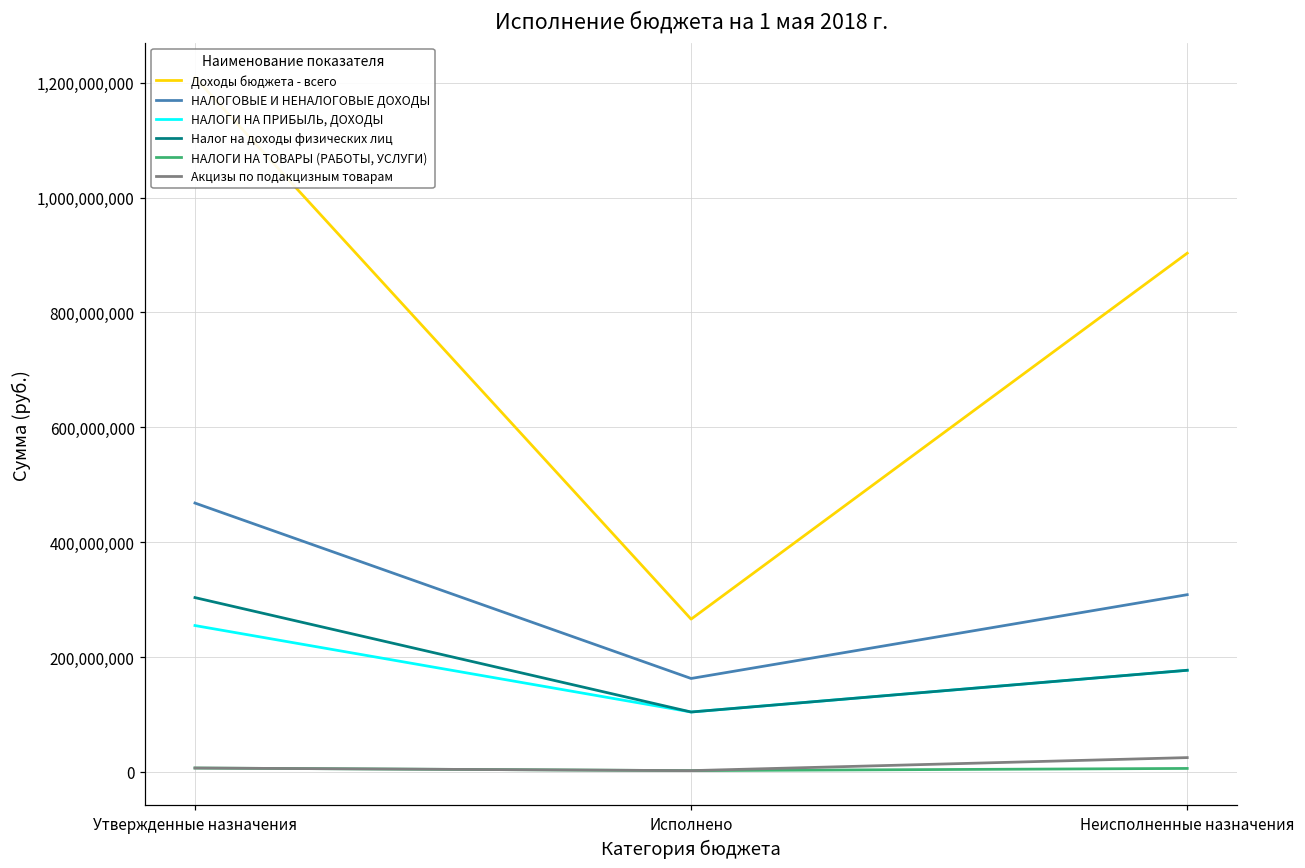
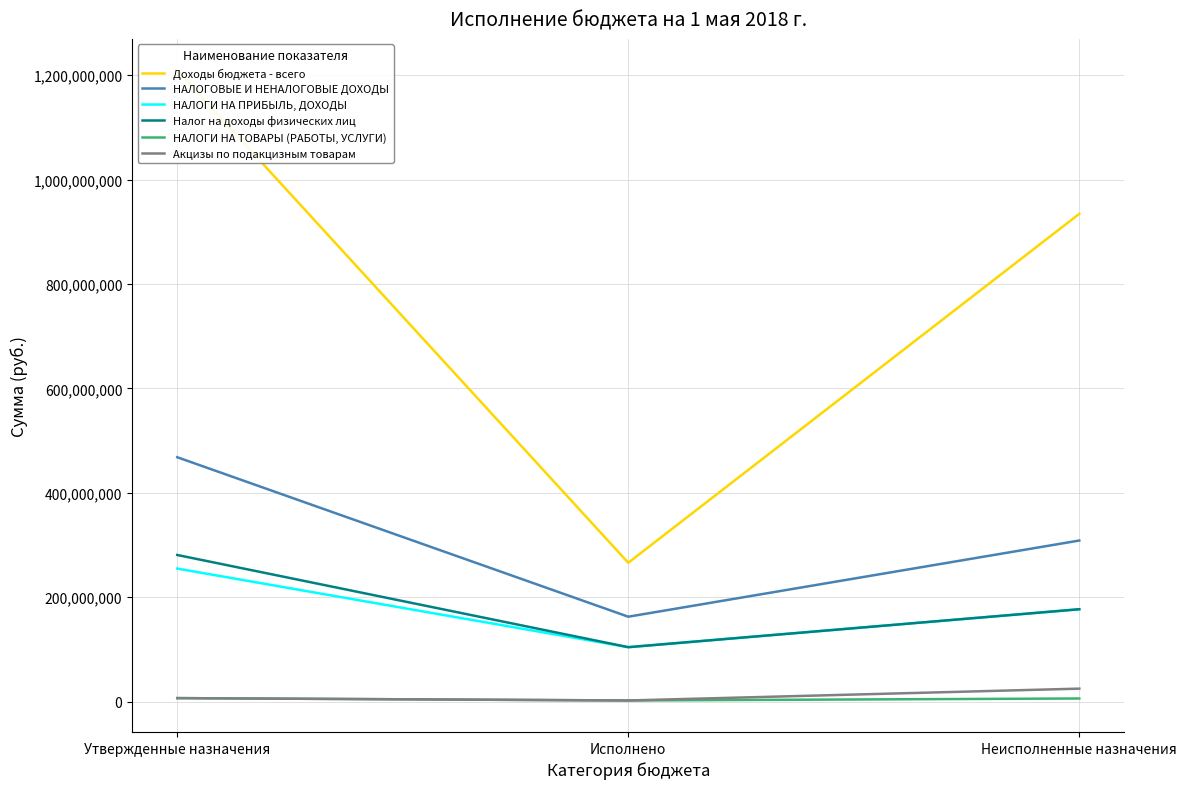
Налог на доходы физических лиц, Утвержденные назначения: 300,000,000 -> 280,000,000
Доходы бюджета - всего, Неисполненные назначения: 900,000,000 -> 930,000,000
